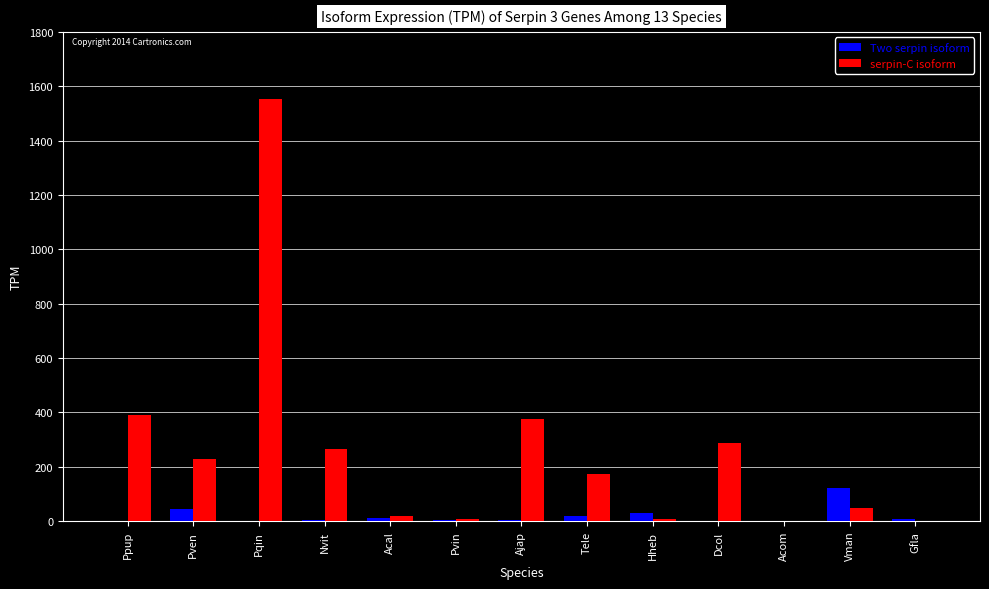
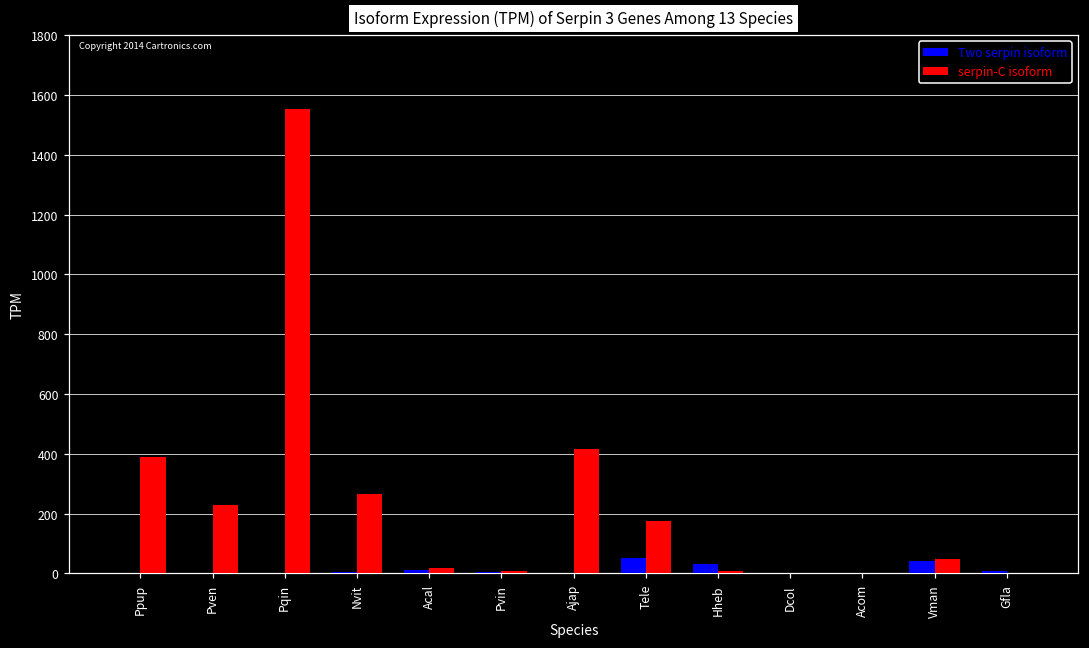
Two serpin isoform, Pven: 50 -> 0
serpin-C isoform, Ajap: 380 -> 420
Two serpin isoform, Tele: 20 -> 50
serpin-C isoform, Dcol: 290 -> 0
Two serpin isoform, Vman: 120 -> 40
